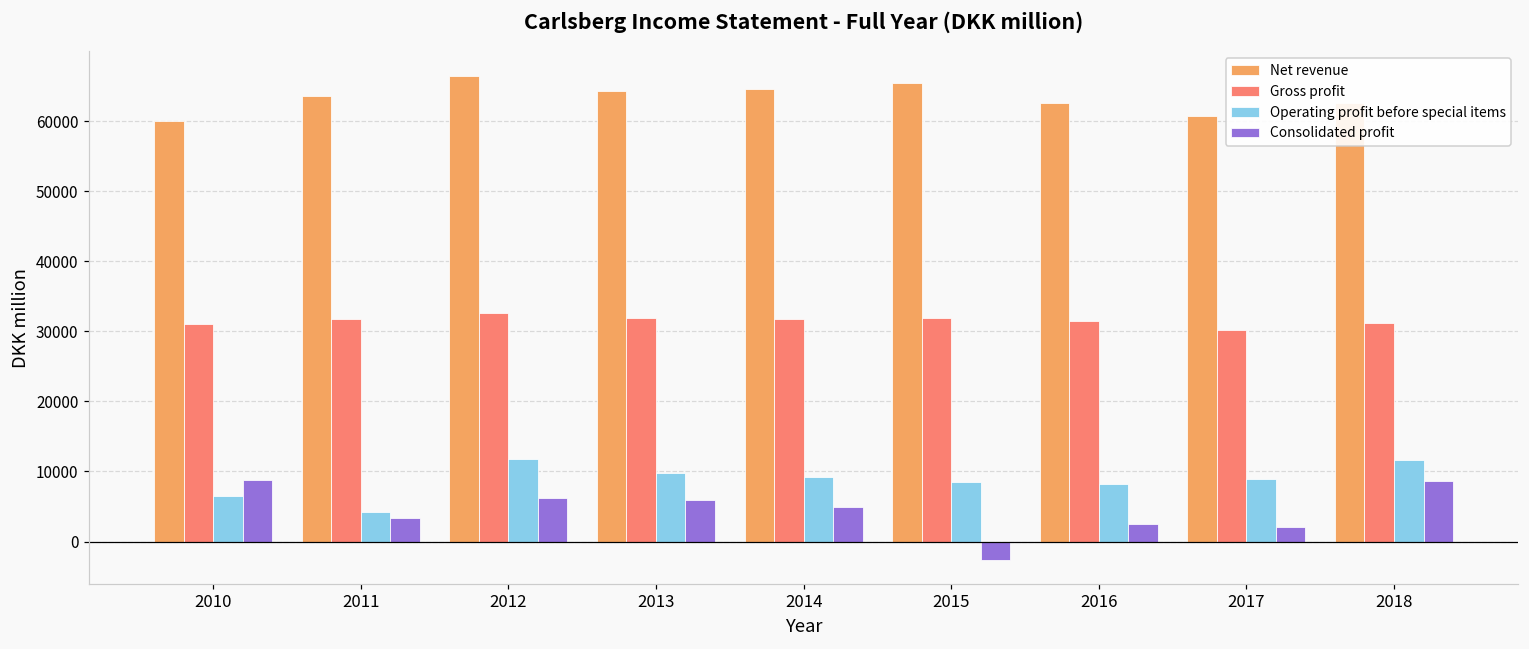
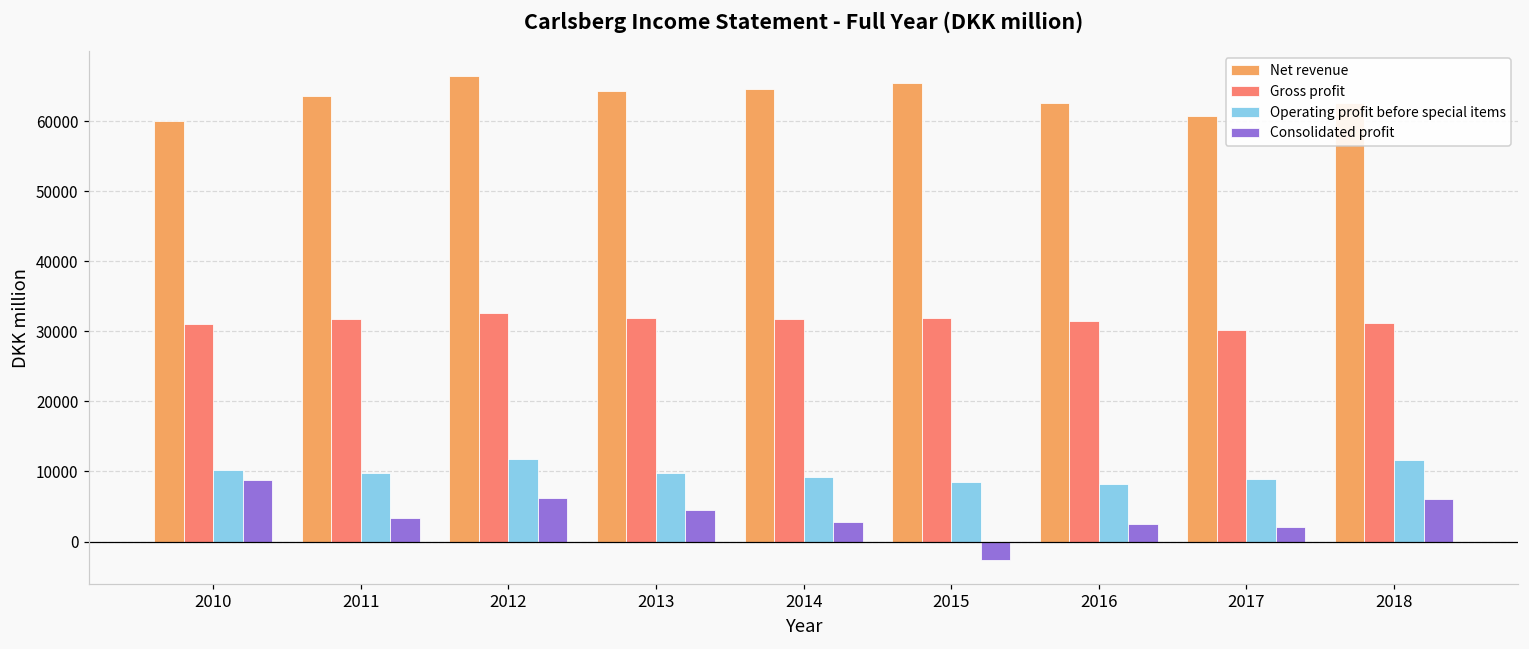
Operating profit before special items, 2010: 6000 -> 10000
Operating profit before special items, 2011: 4000 -> 10000
Consolidated profit, 2013: 6000 -> 4000
Consolidated profit, 2014: 5000 -> 3000
Consolidated profit, 2018: 9000 -> 6000
